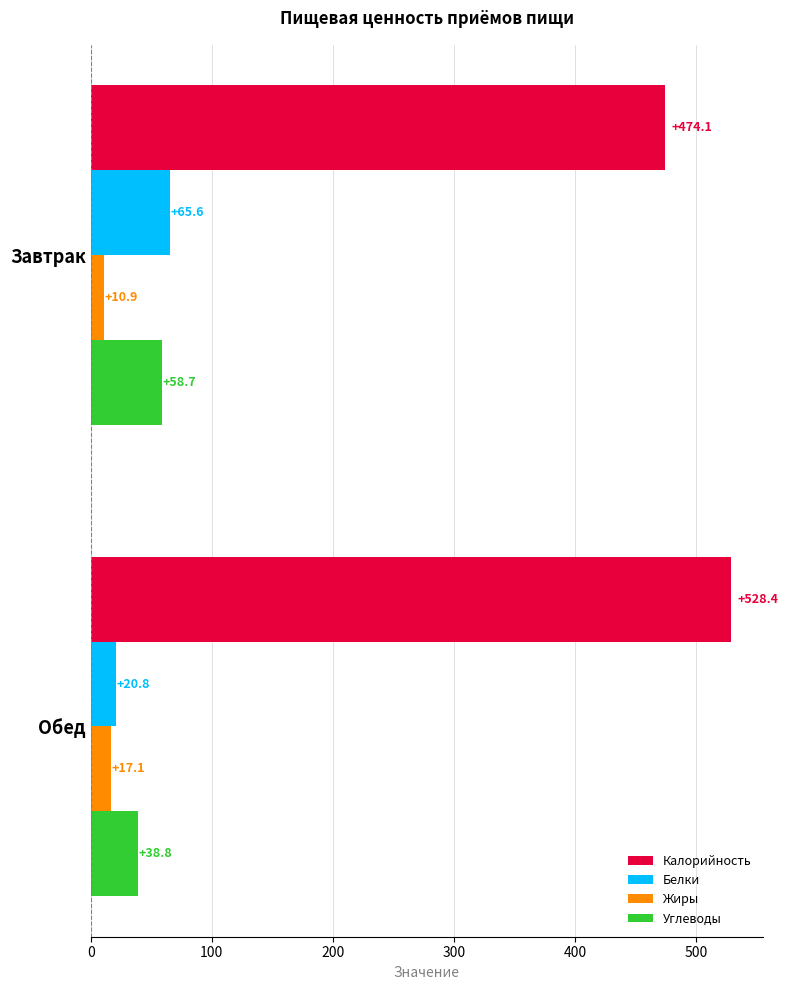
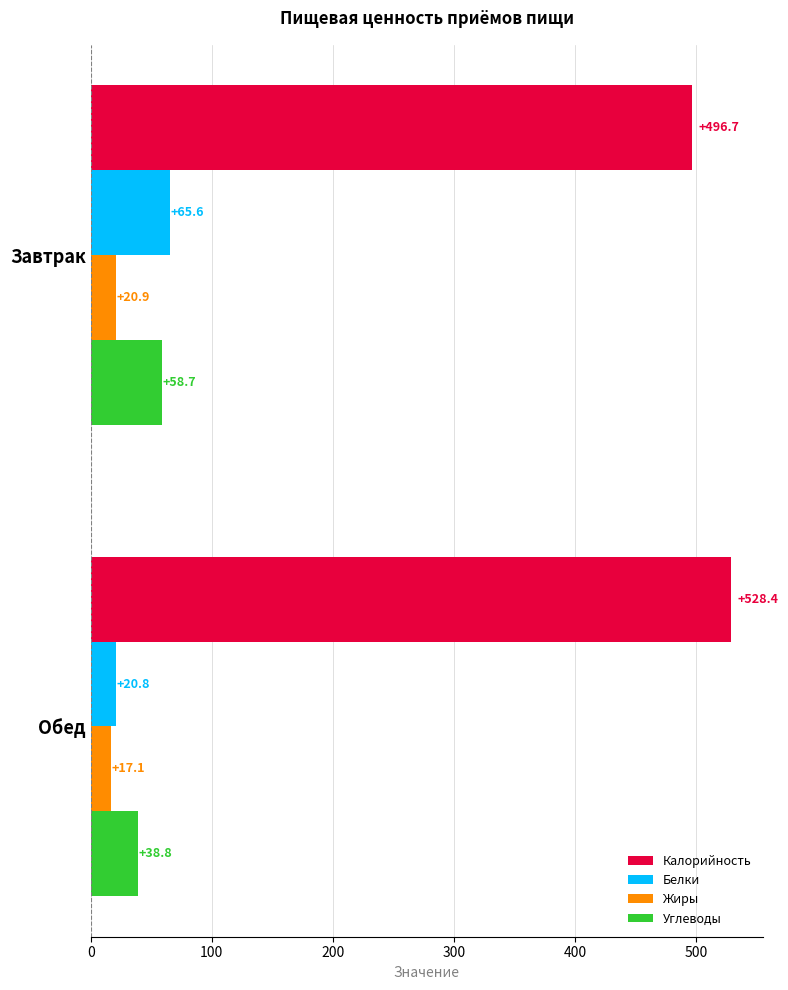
Калорийность, Завтрак: +474.1 -> +496.7
Жиры, Завтрак: +10.9 -> +20.9
